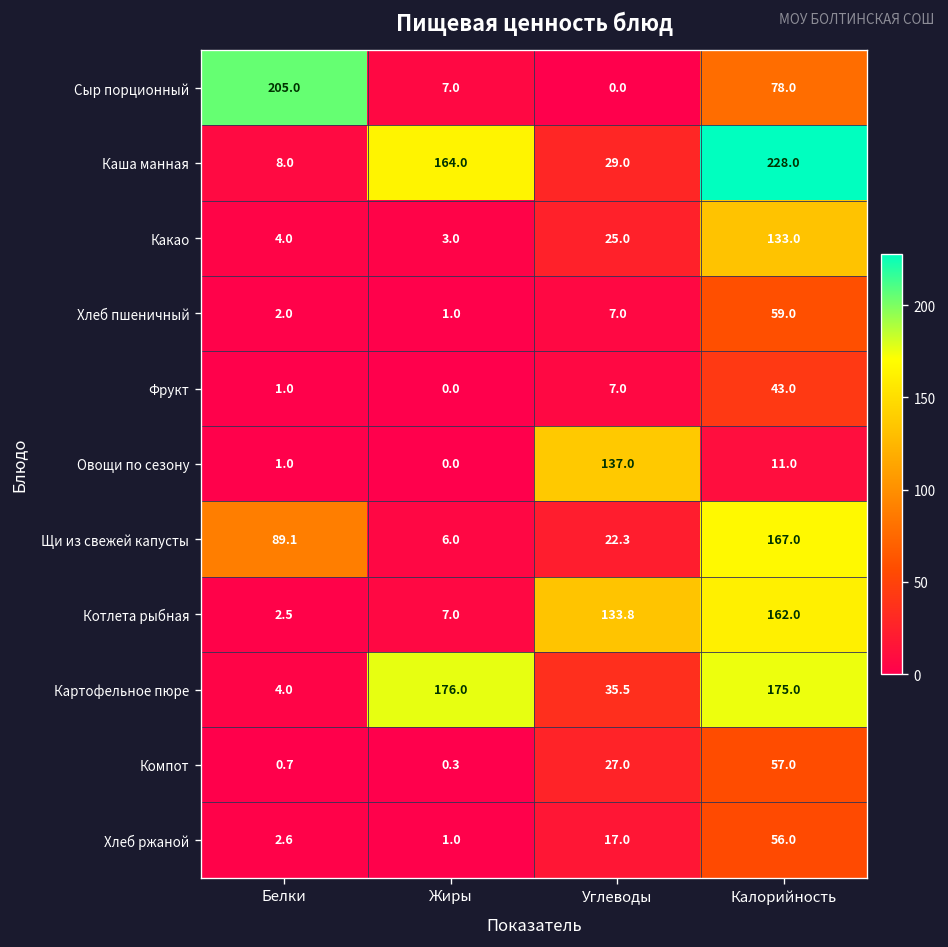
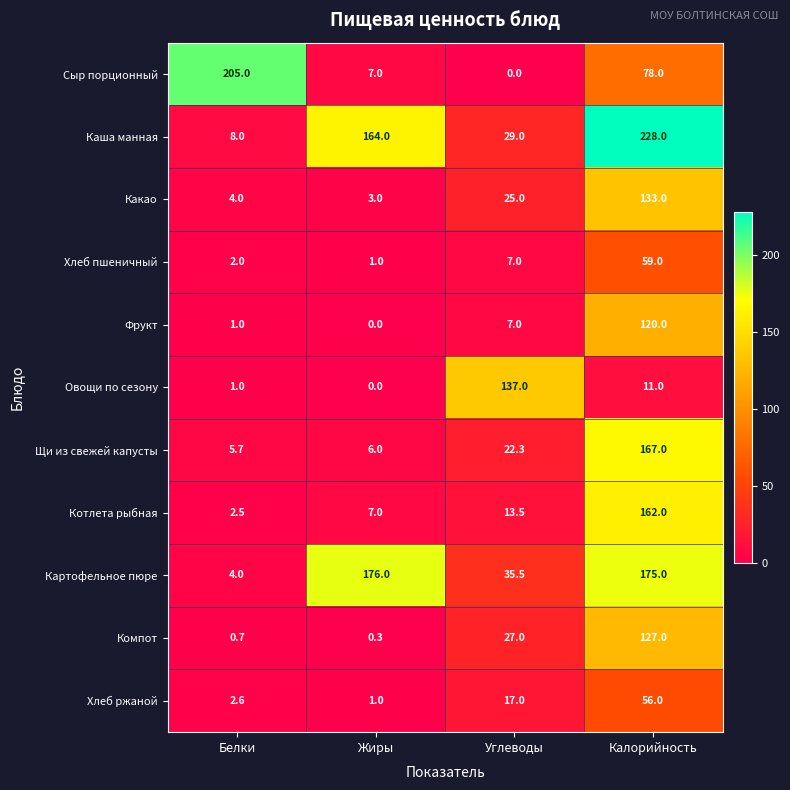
Фрукт, Калорийность: 43.0 -> 120.0
Щи из свежей капусты, Белки: 89.1 -> 5.7
Котлета рыбная, Углеводы: 133.8 -> 13.5
Компот, Калорийность: 57.0 -> 127.0
